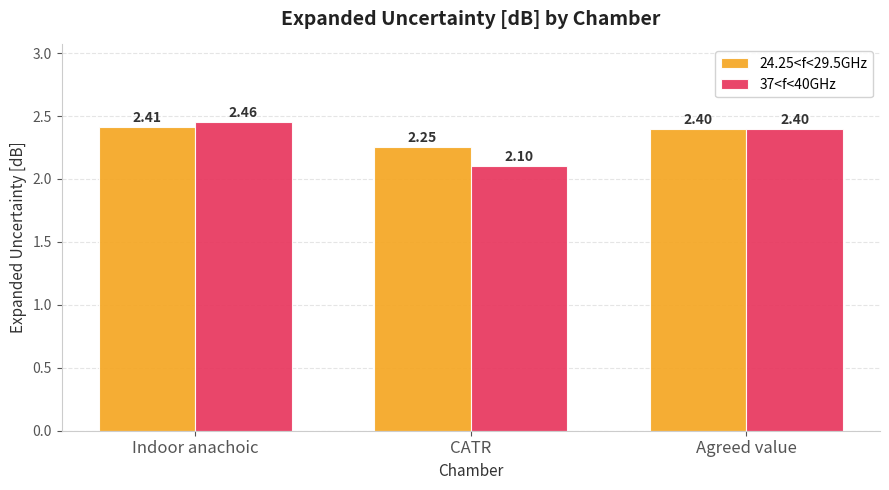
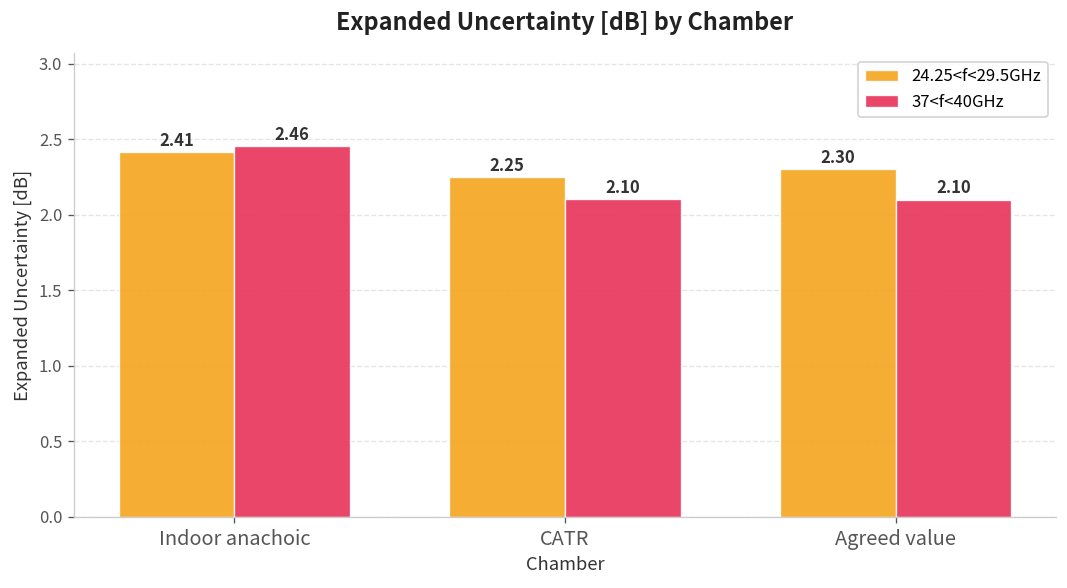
24.25<f<29.5GHz, Agreed value: 2.40 -> 2.30
37<f<40GHz, Agreed value: 2.40 -> 2.10
